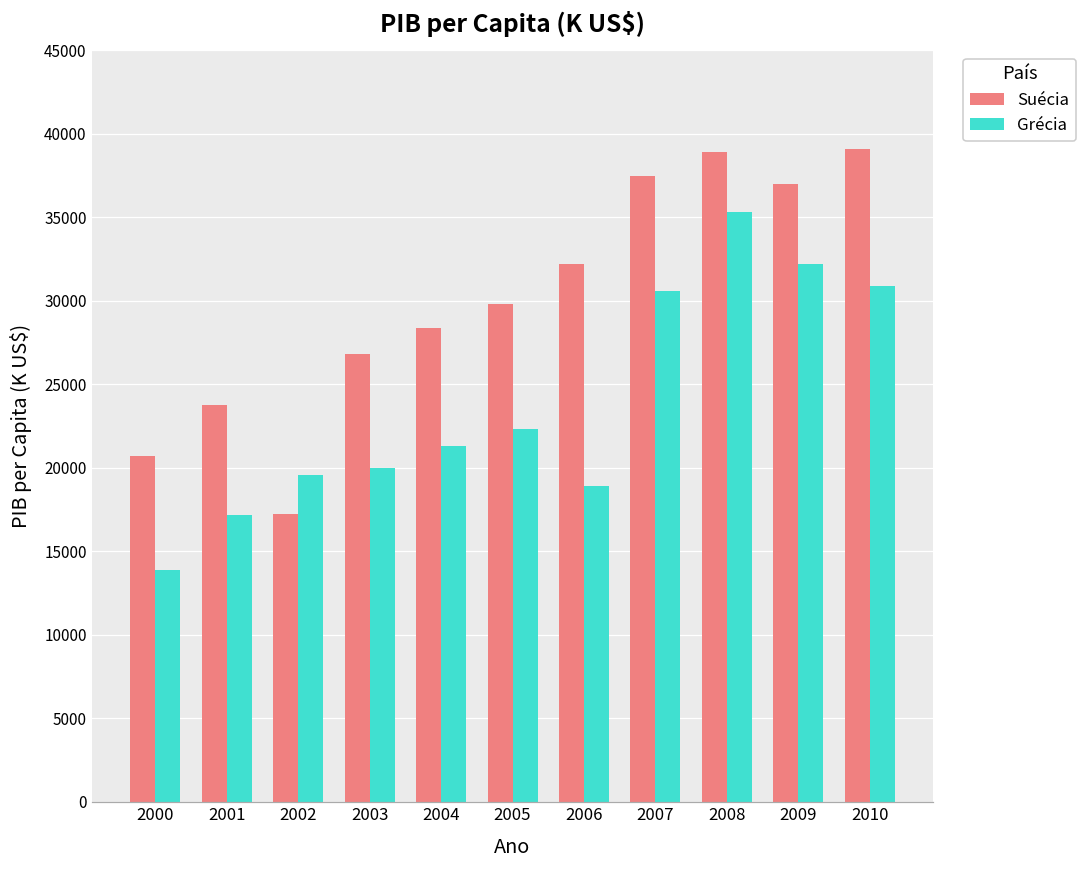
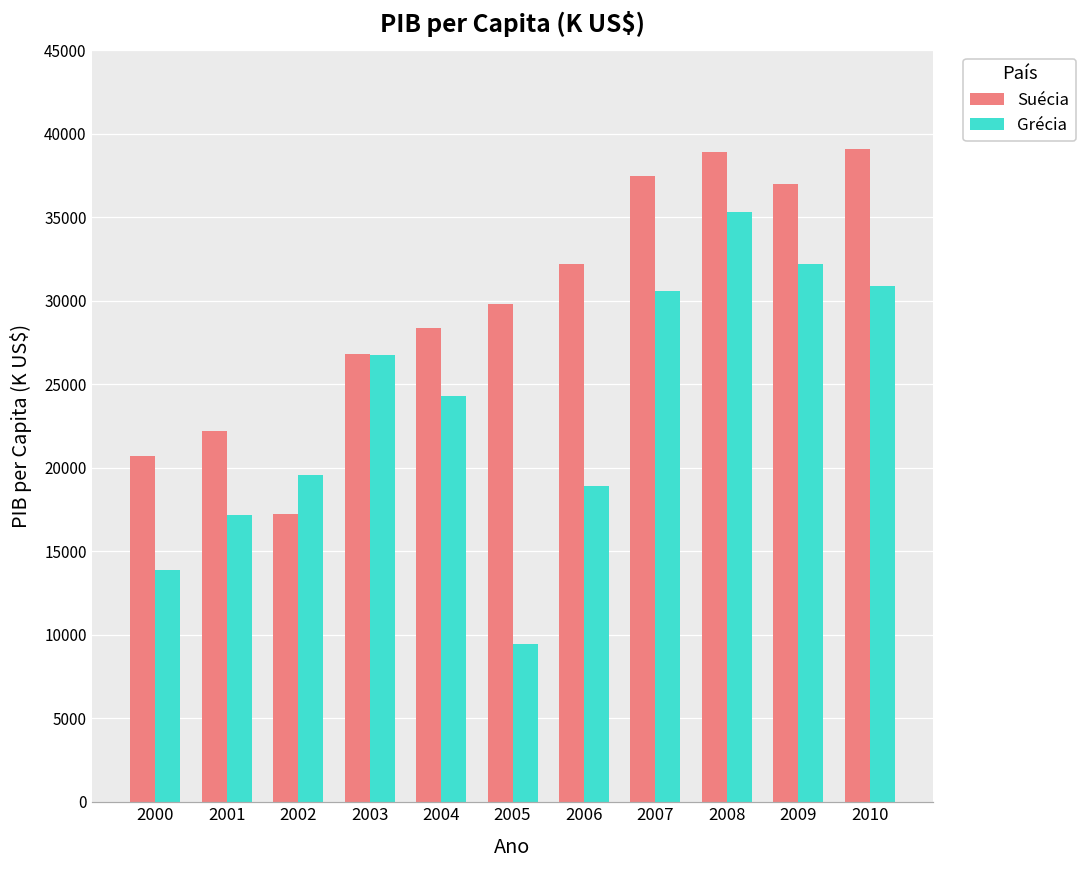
Suécia, 2001: 23800 -> 22200
Grécia, 2003: 20000 -> 26800
Grécia, 2004: 21300 -> 24300
Grécia, 2005: 22300 -> 9400
